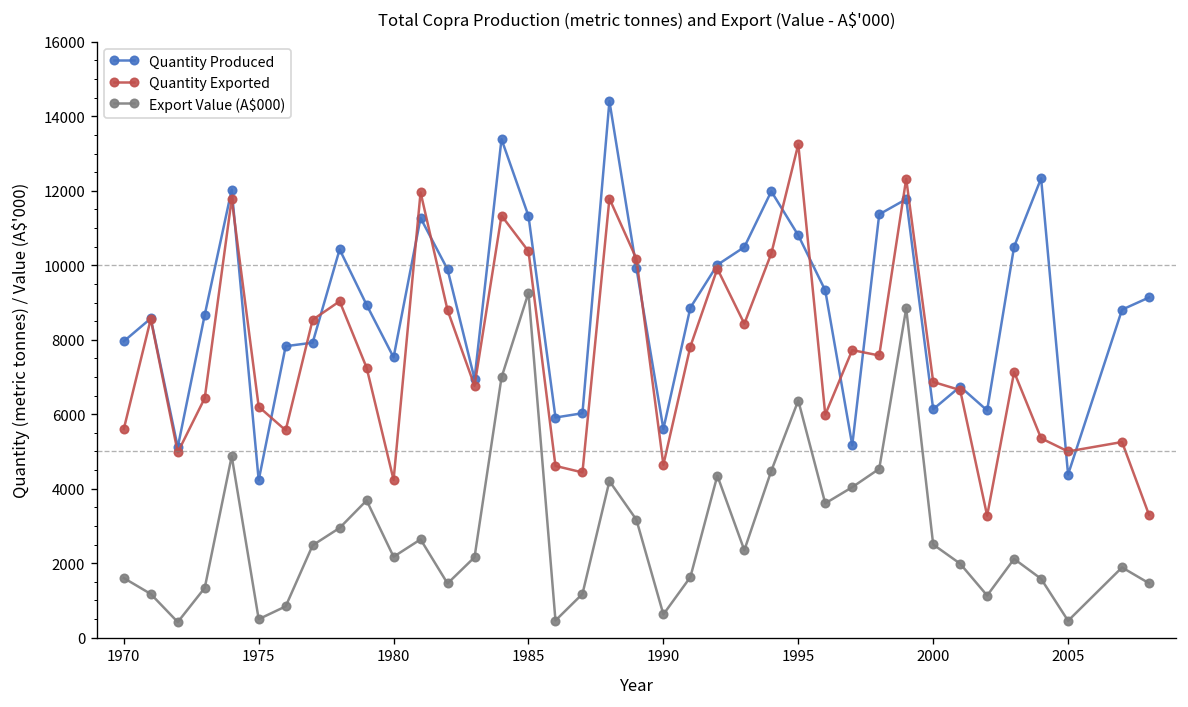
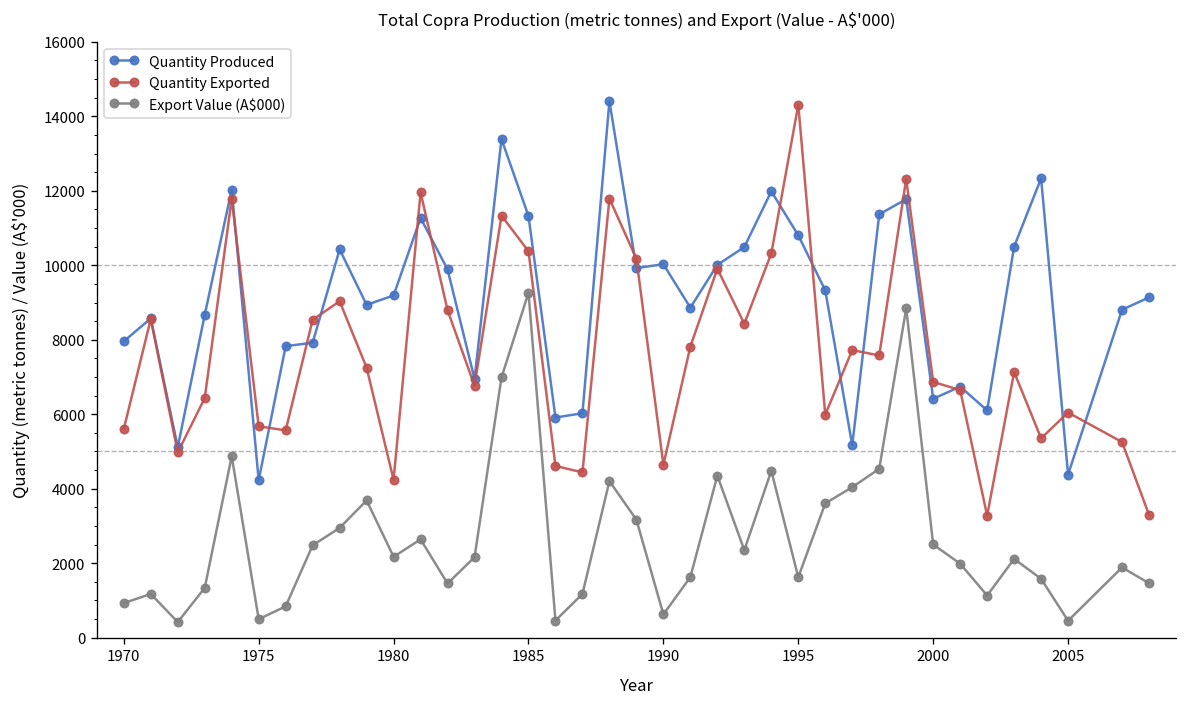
Export Value (A$000), 1970: 1600 -> 900
Quantity Exported, 1975: 6200 -> 5700
Quantity Produced, 1980: 7500 -> 9200
Quantity Produced, 1990: 5600 -> 10000
Quantity Exported, 1995: 13200 -> 14300
Export Value (A$000), 1995: 6400 -> 1600
Quantity Produced, 2000: 6100 -> 6400
Quantity Exported, 2005: 5000 -> 6000
